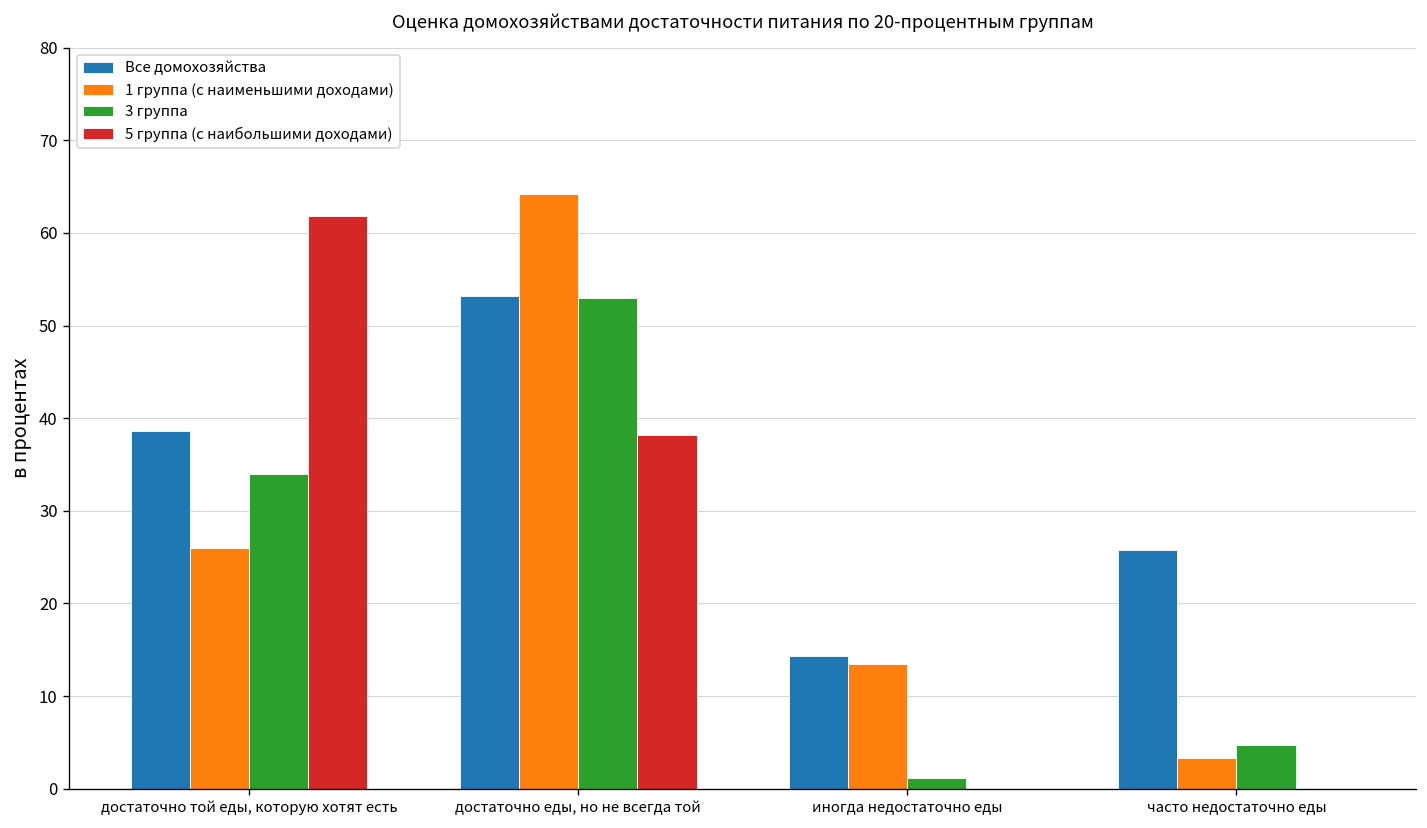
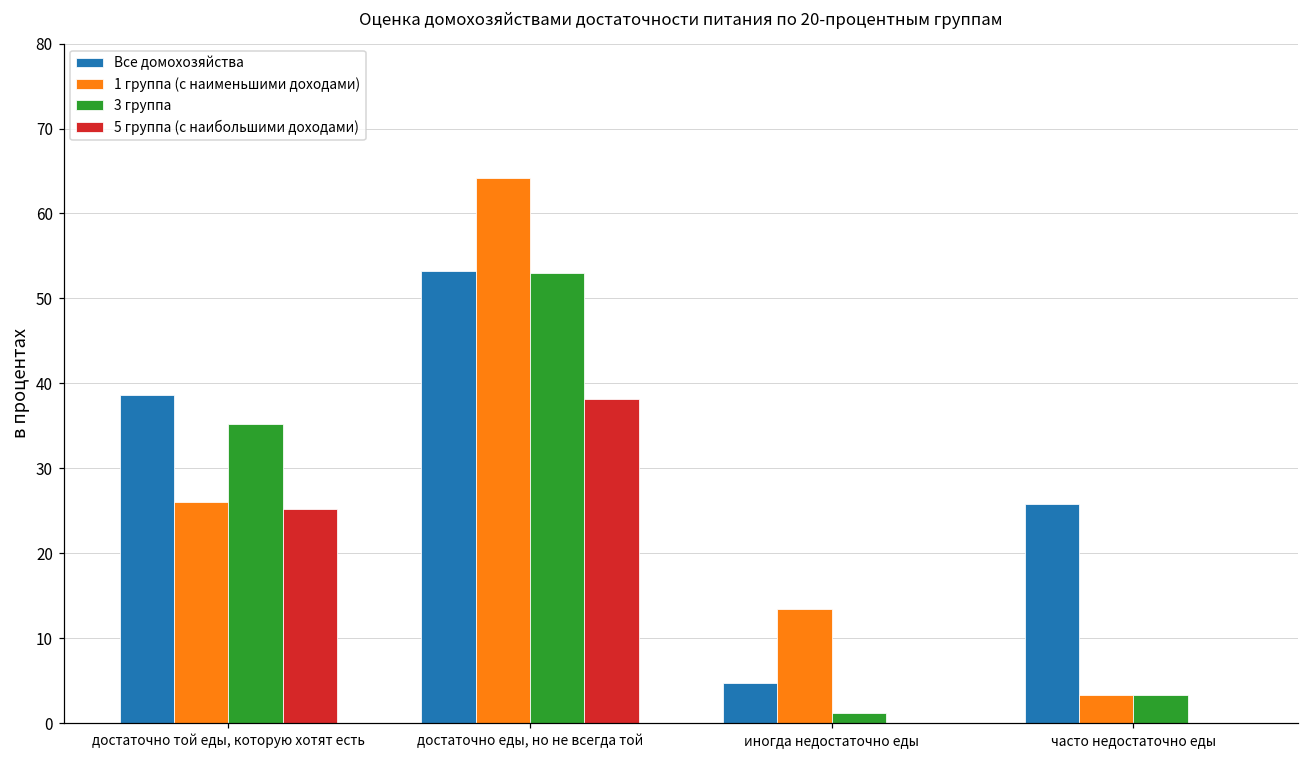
3 группа, достаточно той еды, которую хотят есть: 34 -> 35
5 группа (с наибольшими доходами), достаточно той еды, которую хотят есть: 62 -> 25
Все домохозяйства, иногда недостаточно еды: 14 -> 5
3 группа, часто недостаточно еды: 5 -> 3
